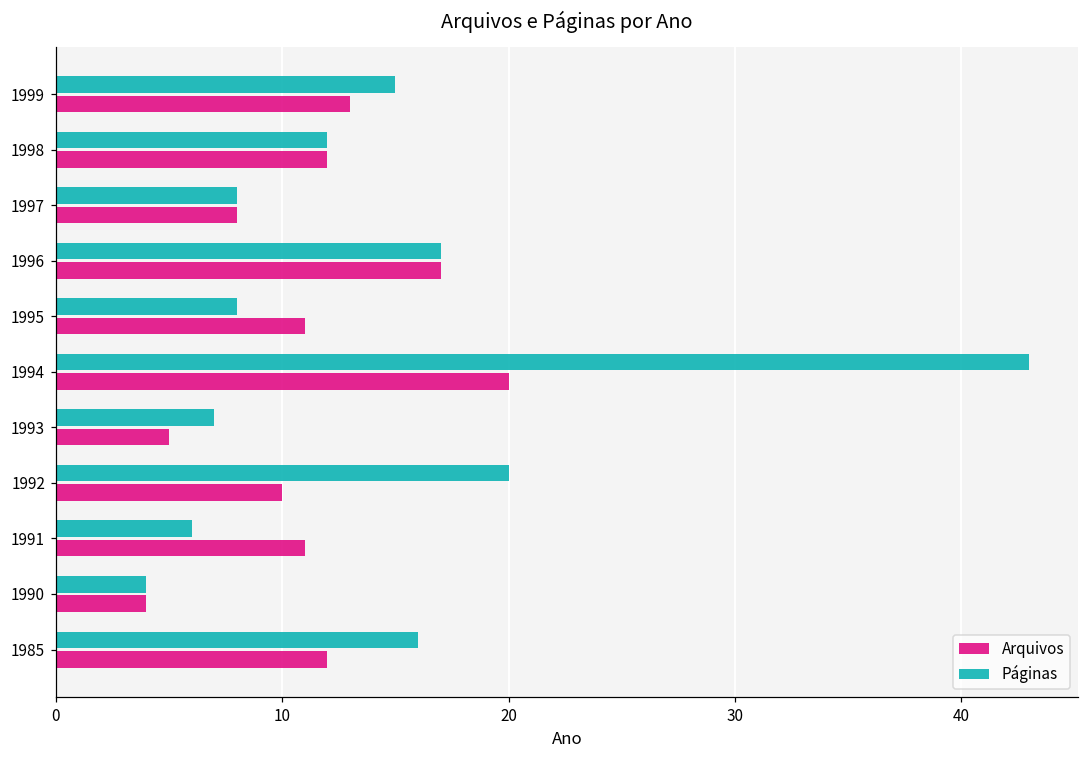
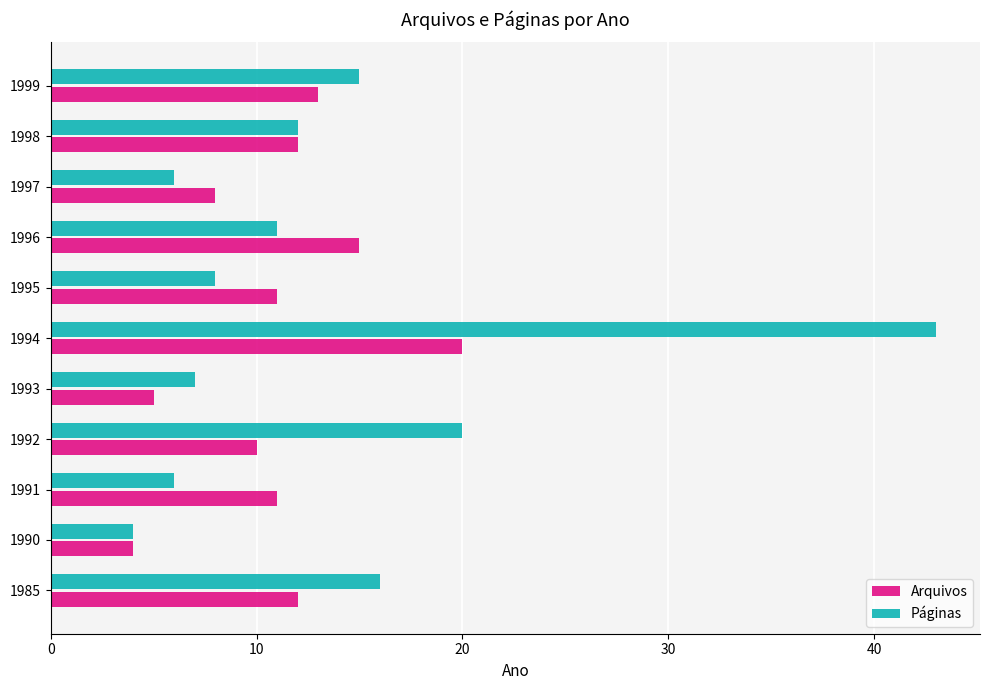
Páginas, 1997: 8 -> 6
Páginas, 1996: 17 -> 11
Arquivos, 1996: 17 -> 15
